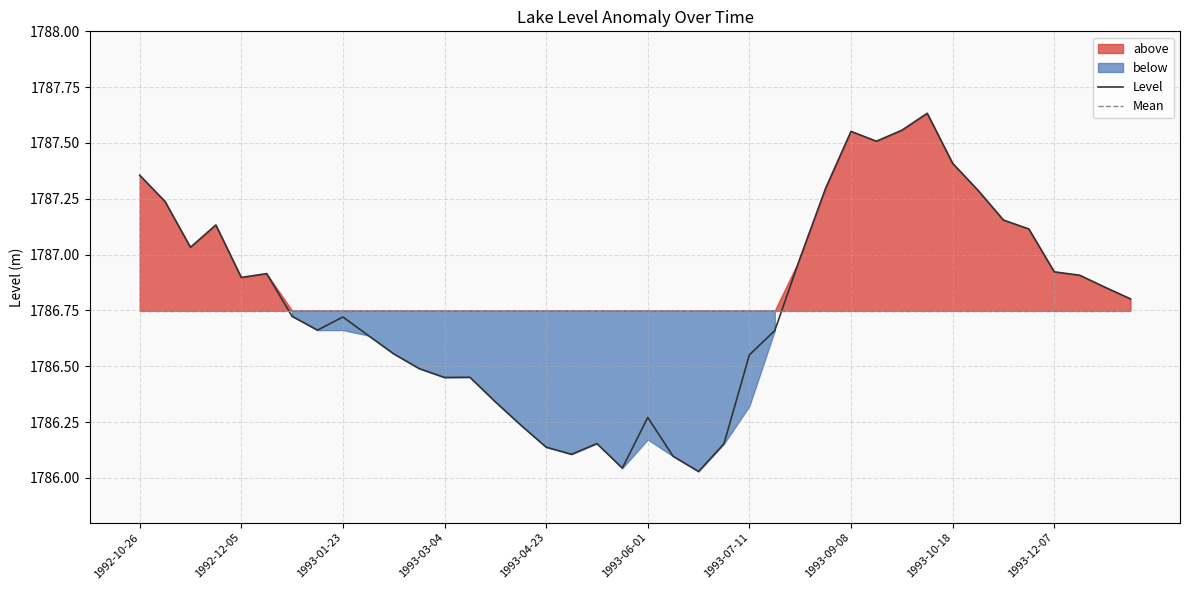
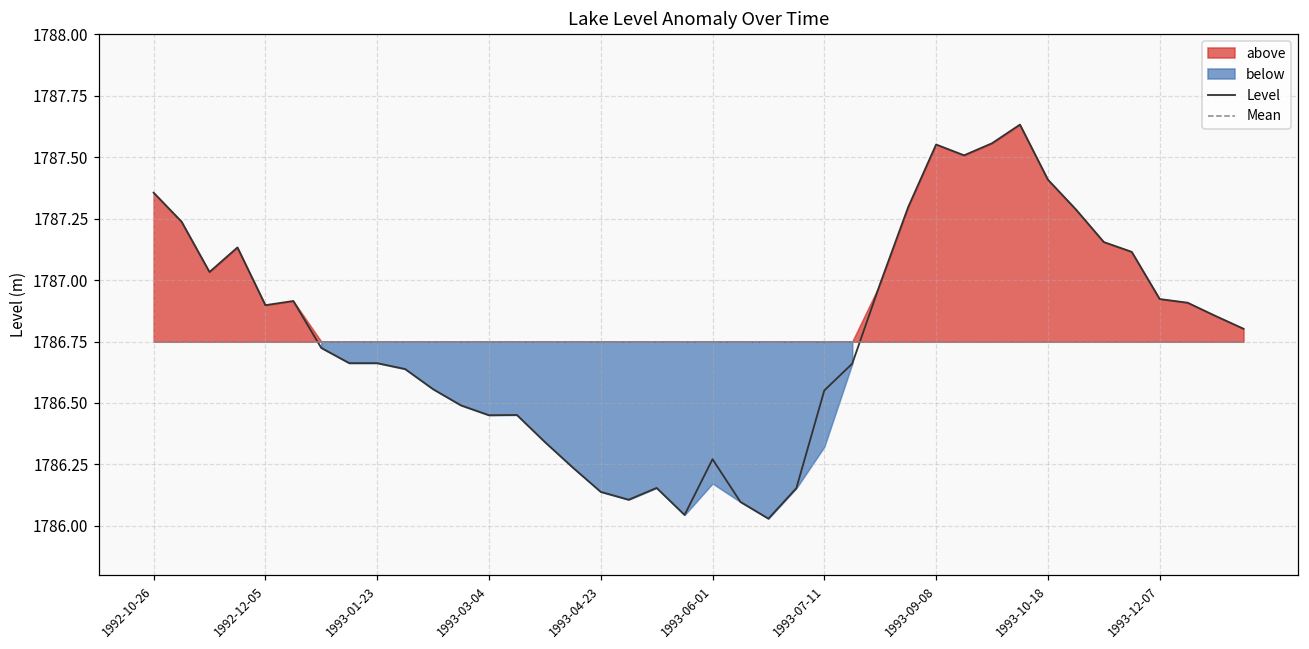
Level, 1993-01-23: 1786.72 -> 1786.66
